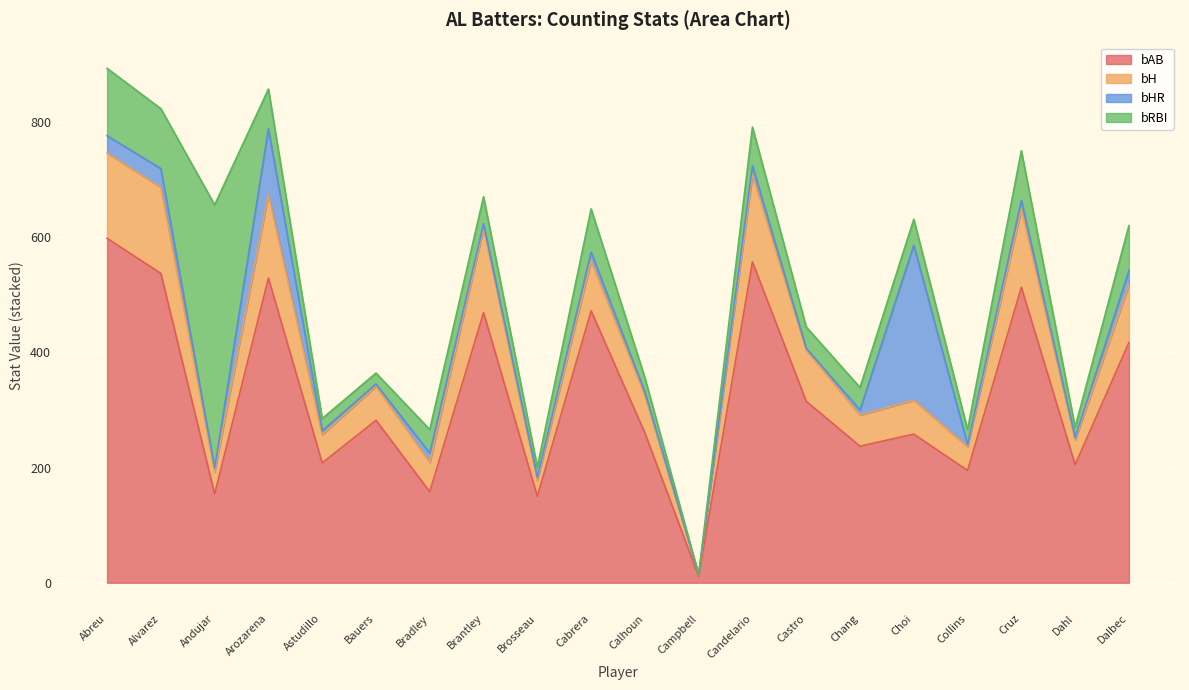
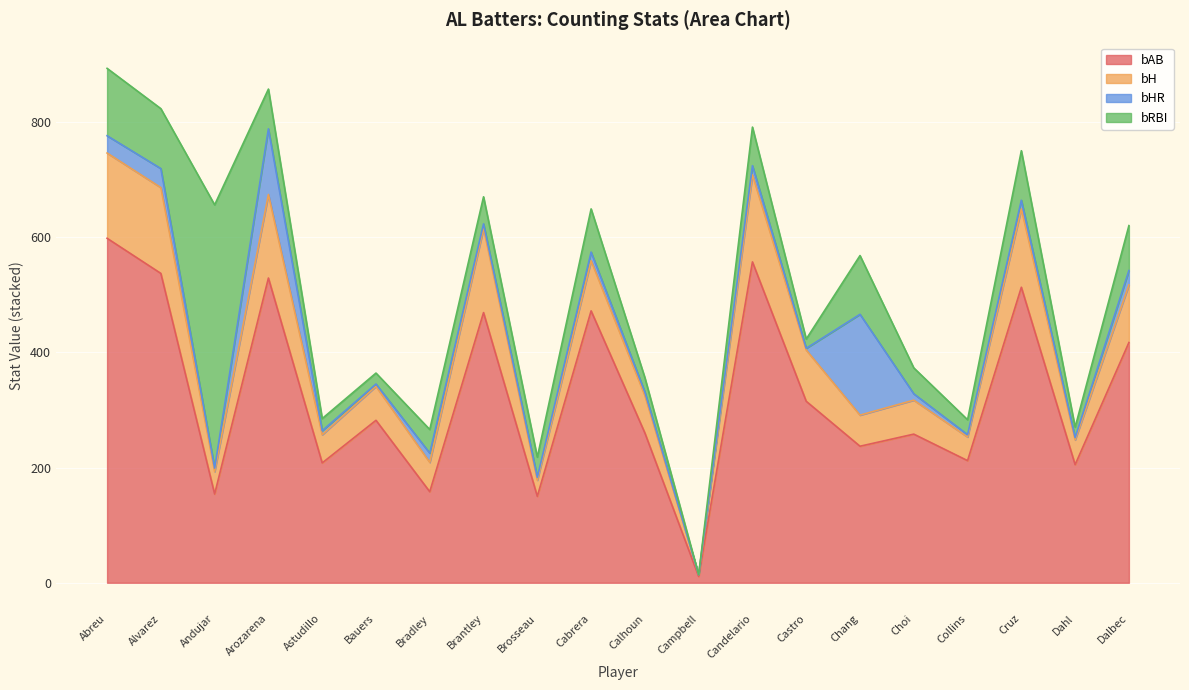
bRBI, Brosseau: 20 -> 40
bRBI, Castro: 40 -> 20
bHR, Chang: 10 -> 180
bRBI, Chang: 40 -> 100
bHR, Choi: 270 -> 10
bAB, Collins: 200 -> 210
